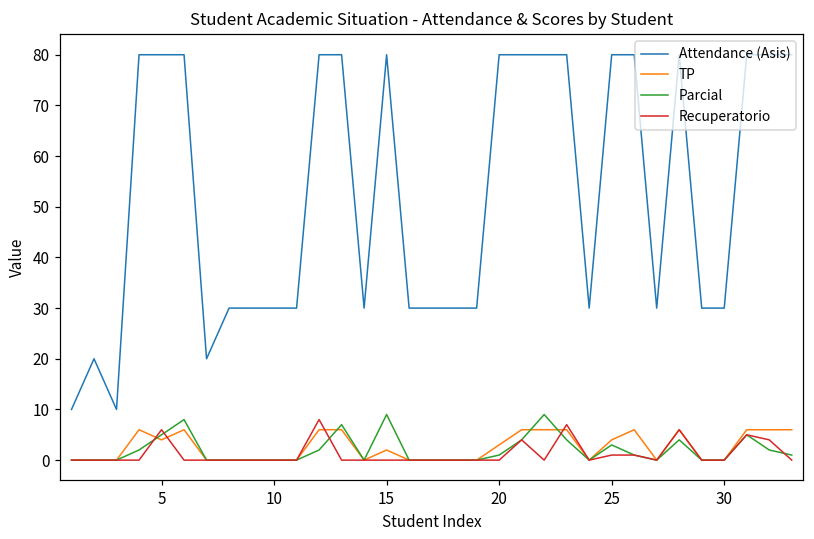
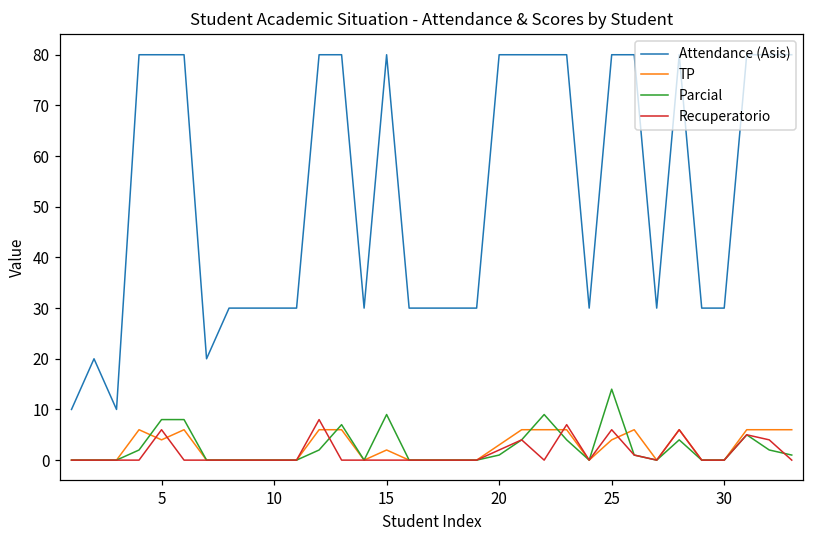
Parcial, 5: 5 -> 8
Recuperatorio, 20: 0 -> 2
Parcial, 25: 3 -> 14
Recuperatorio, 25: 1 -> 6
